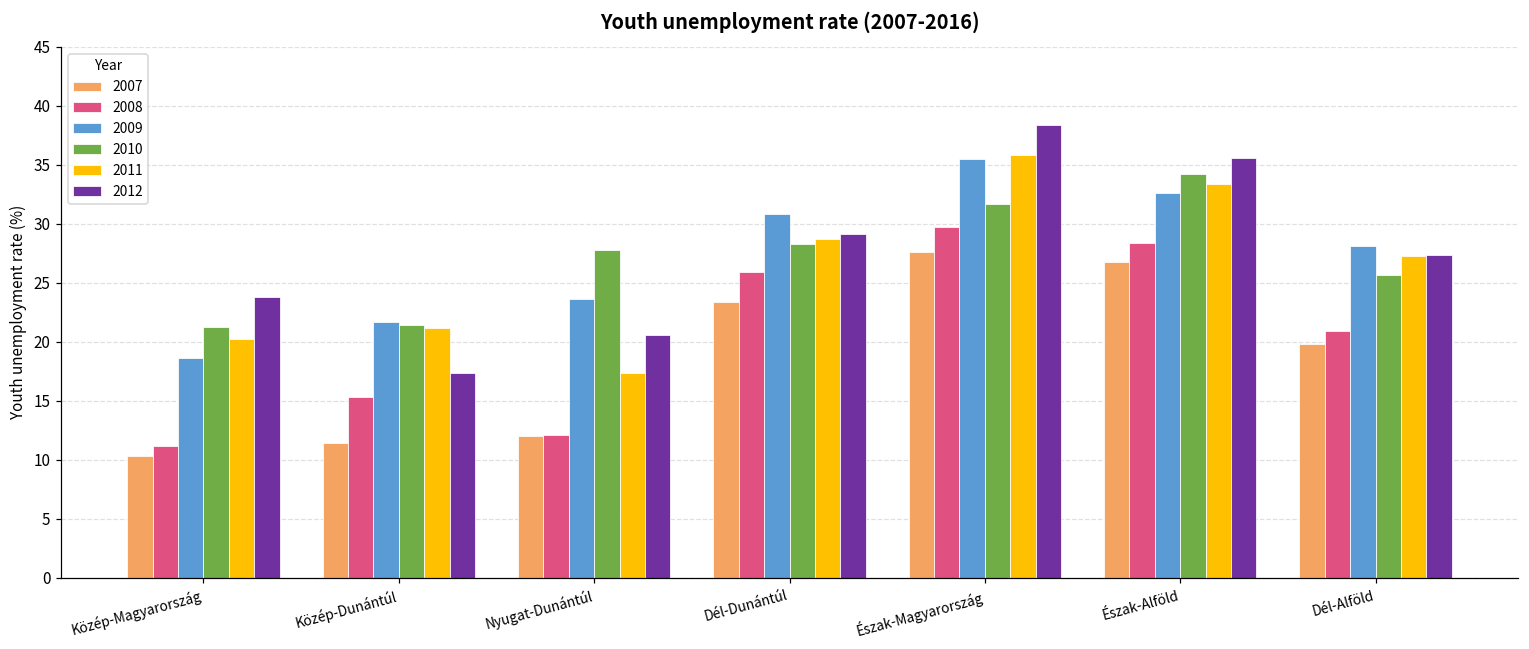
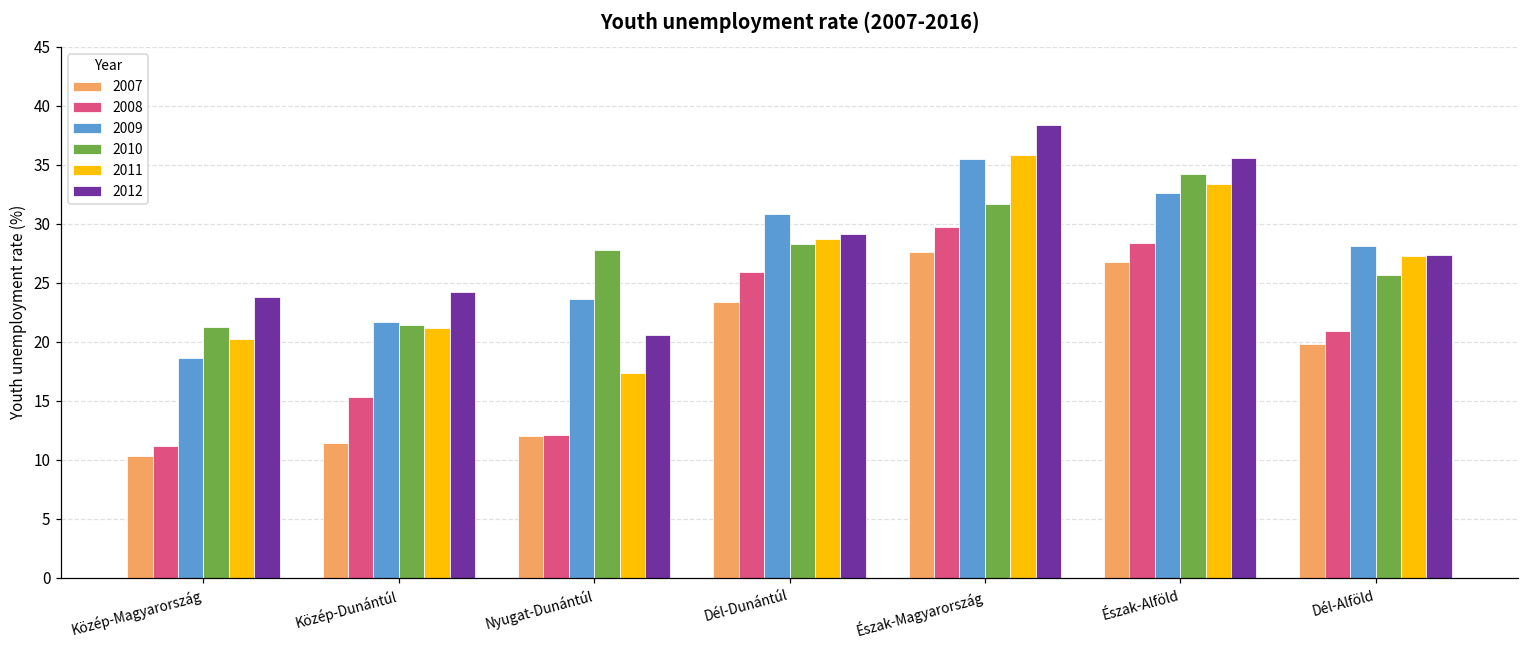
2012, Közép-Dunántúl: 17.4 -> 24.2
